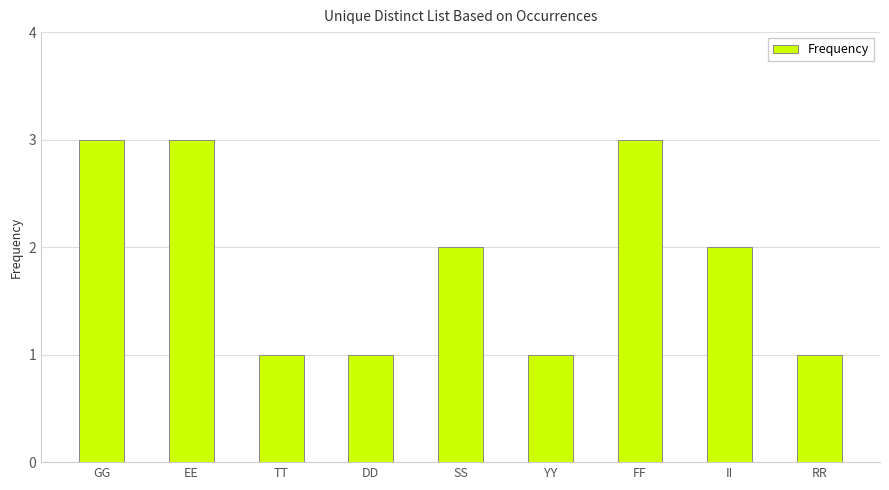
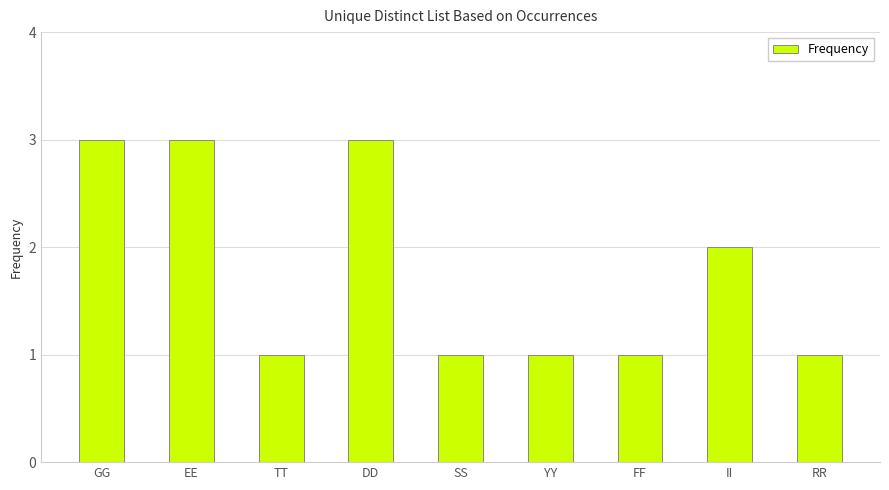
DD: 1 -> 3
SS: 2 -> 1
FF: 3 -> 1
